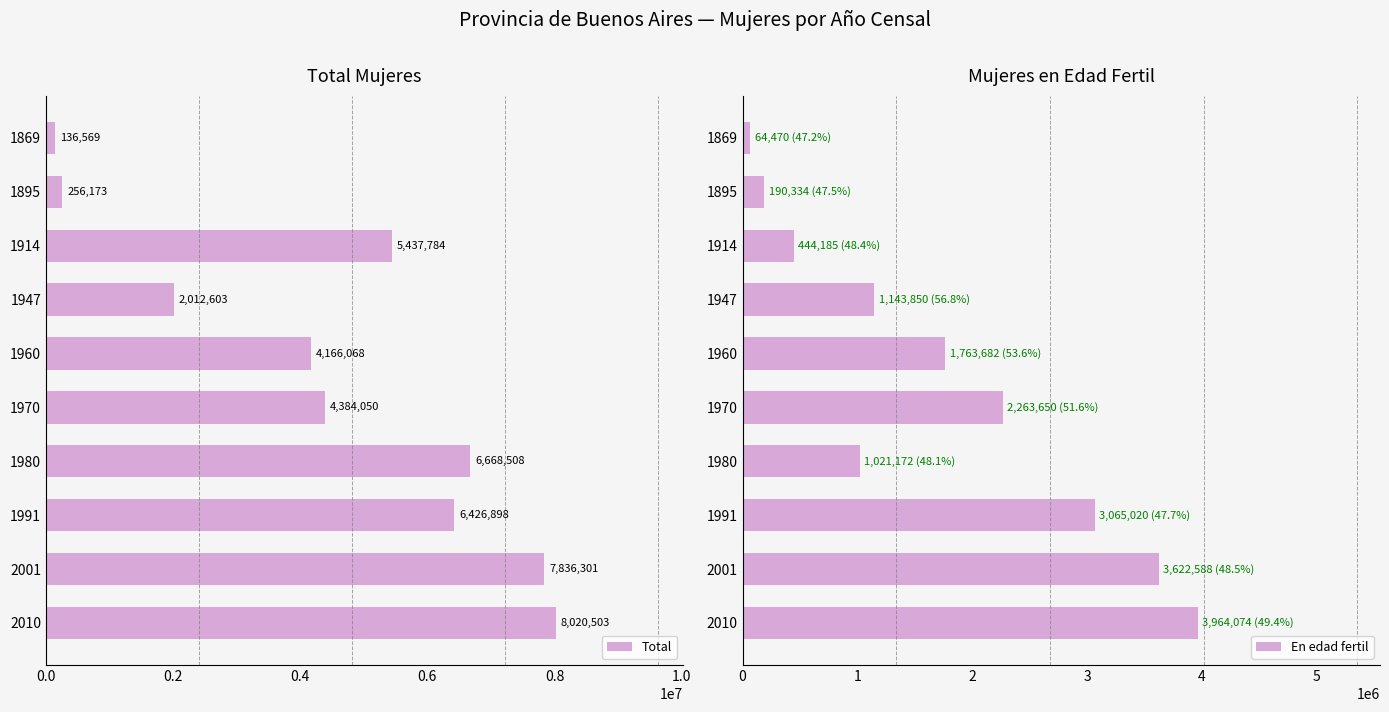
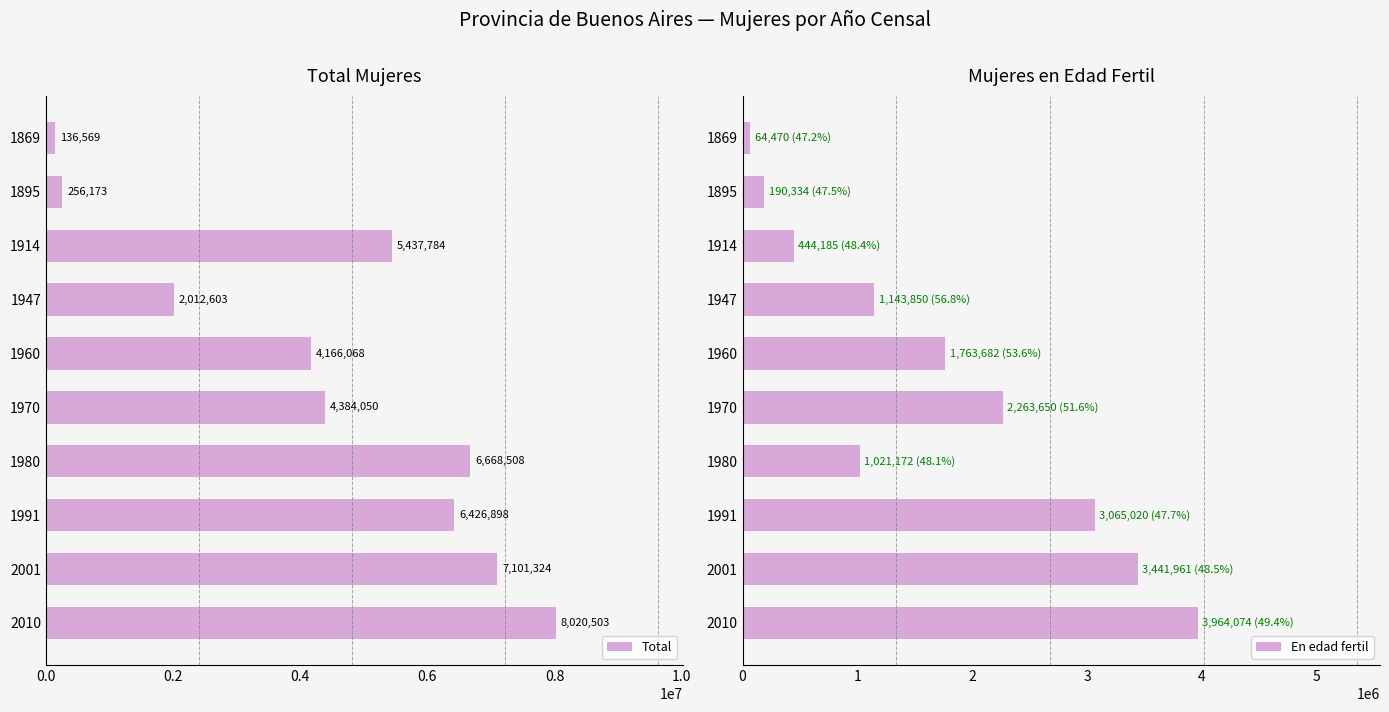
Total Mujeres, 2001: 7,836,301 -> 7,101,324
Mujeres en Edad Fertil, 2001: 3,622,588 -> 3,441,961
